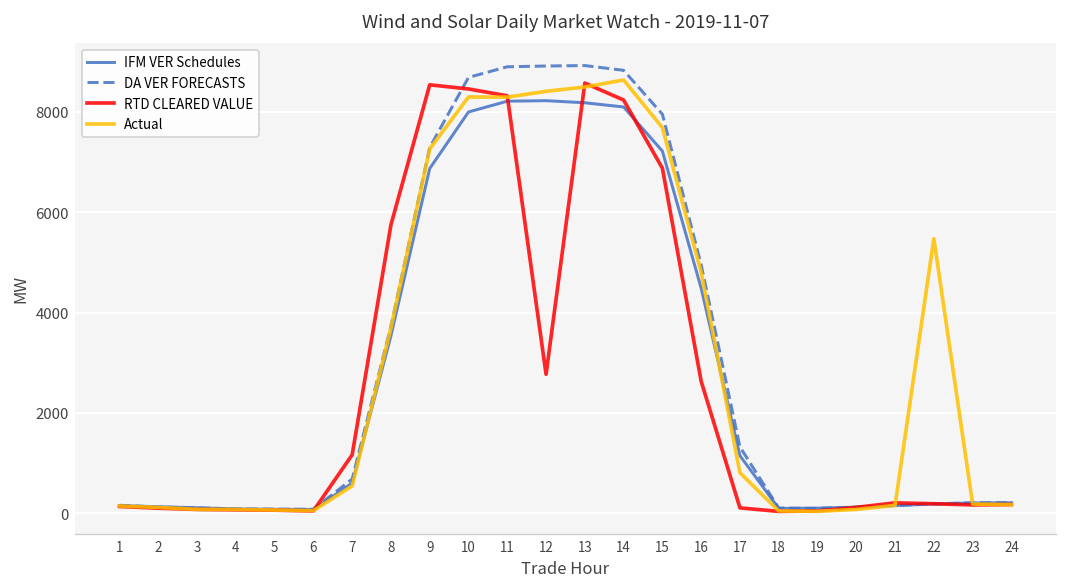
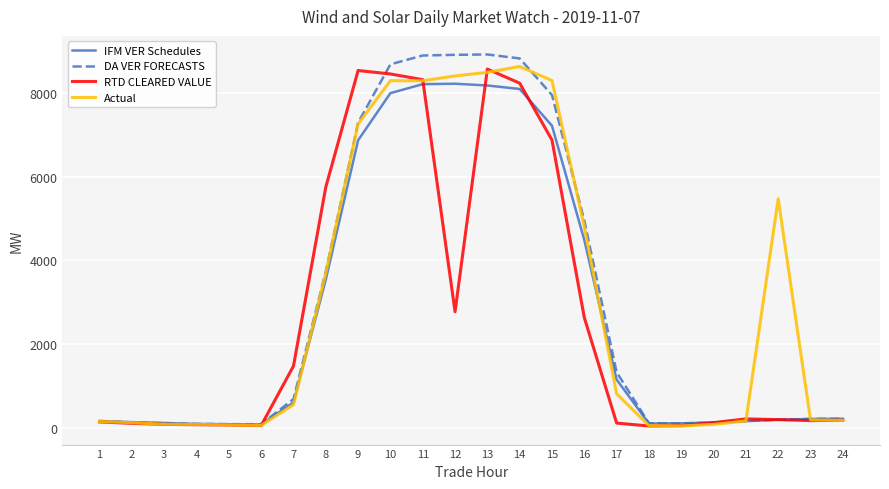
RTD CLEARED VALUE, 7: 1200 -> 1500
Actual, 15: 7700 -> 8300
